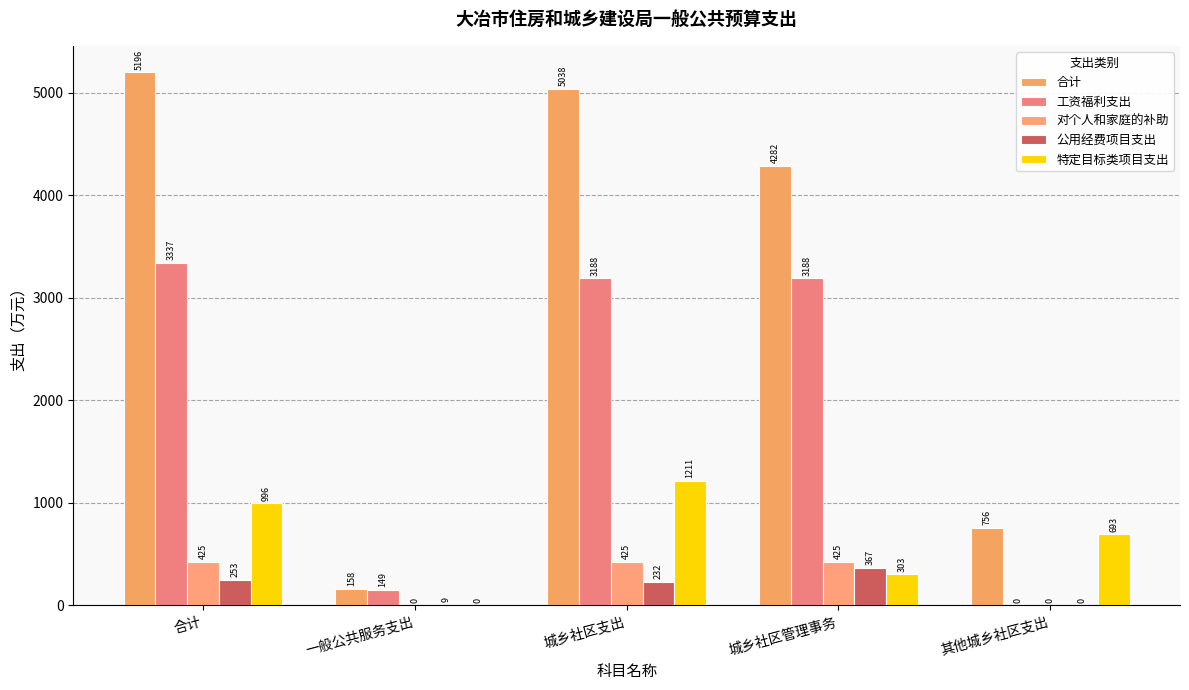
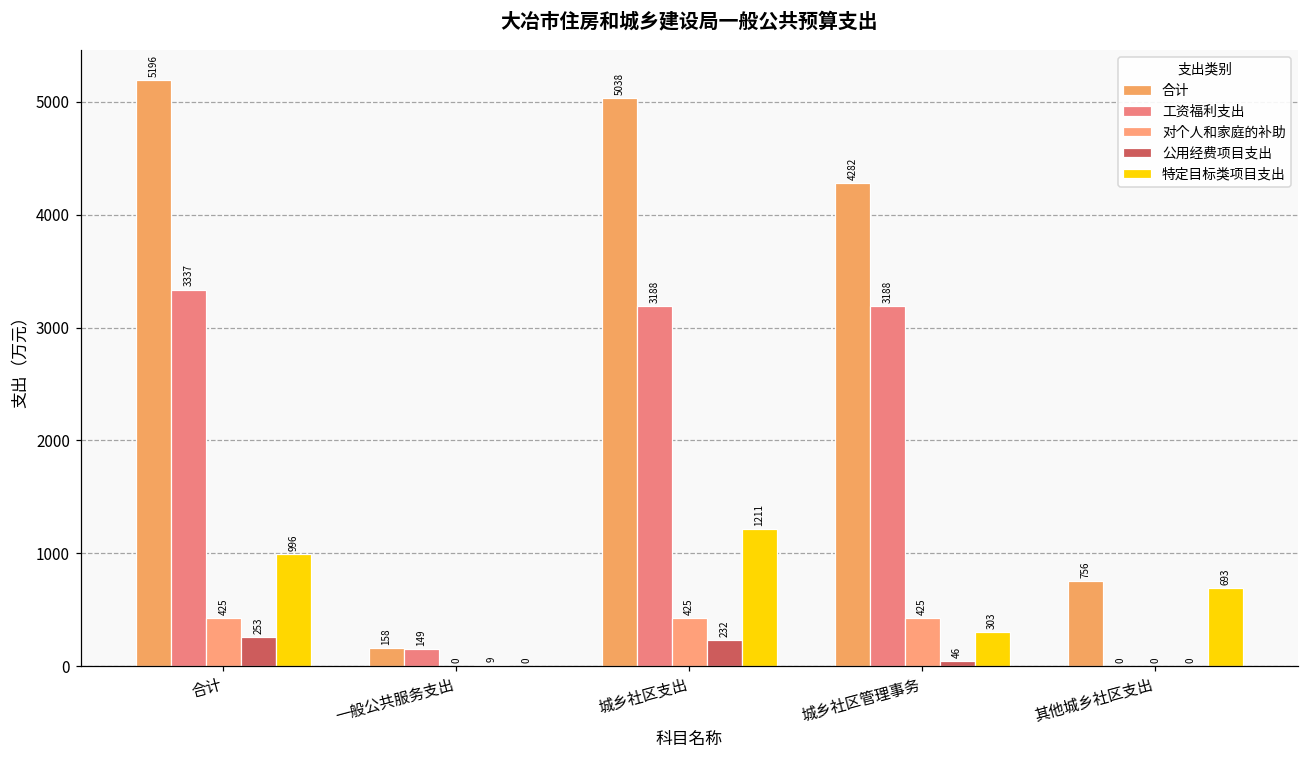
公用经费项目支出, 城乡社区管理事务: 367 -> 46
